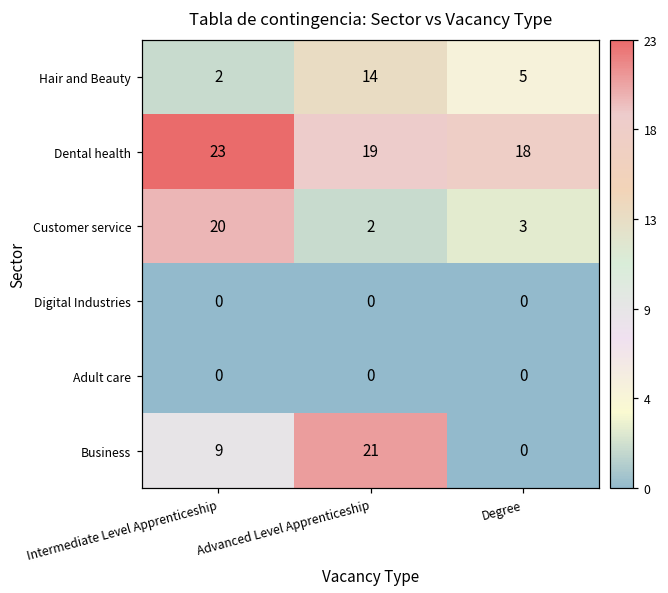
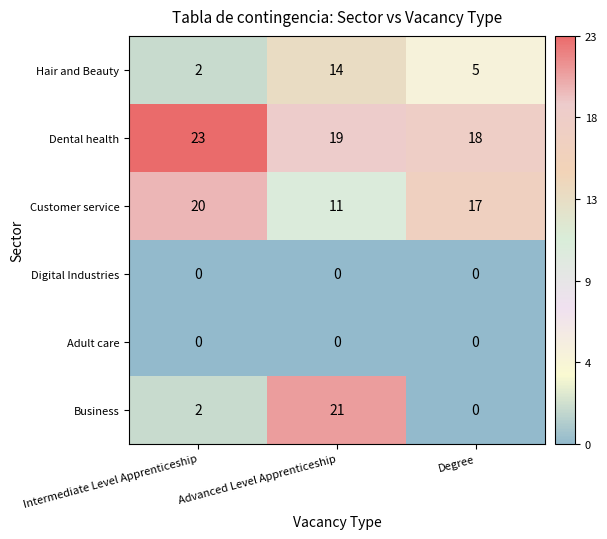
Customer service, Advanced Level Apprenticeship: 2 -> 11
Customer service, Degree: 3 -> 17
Business, Intermediate Level Apprenticeship: 9 -> 2
